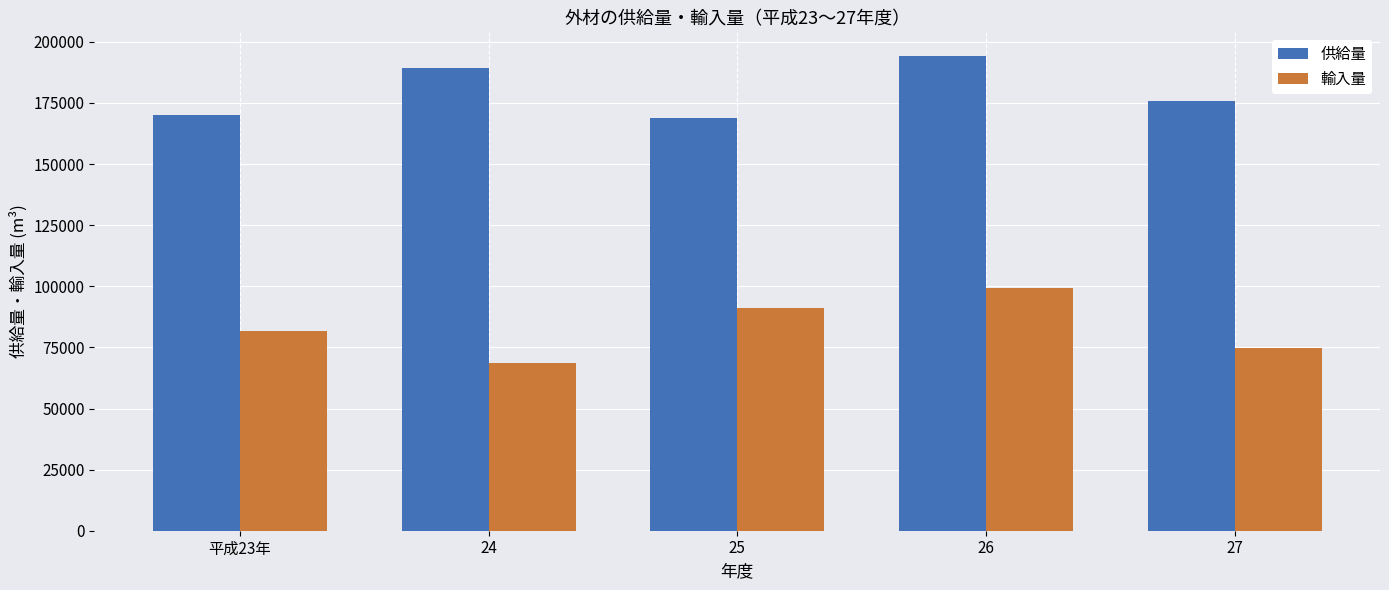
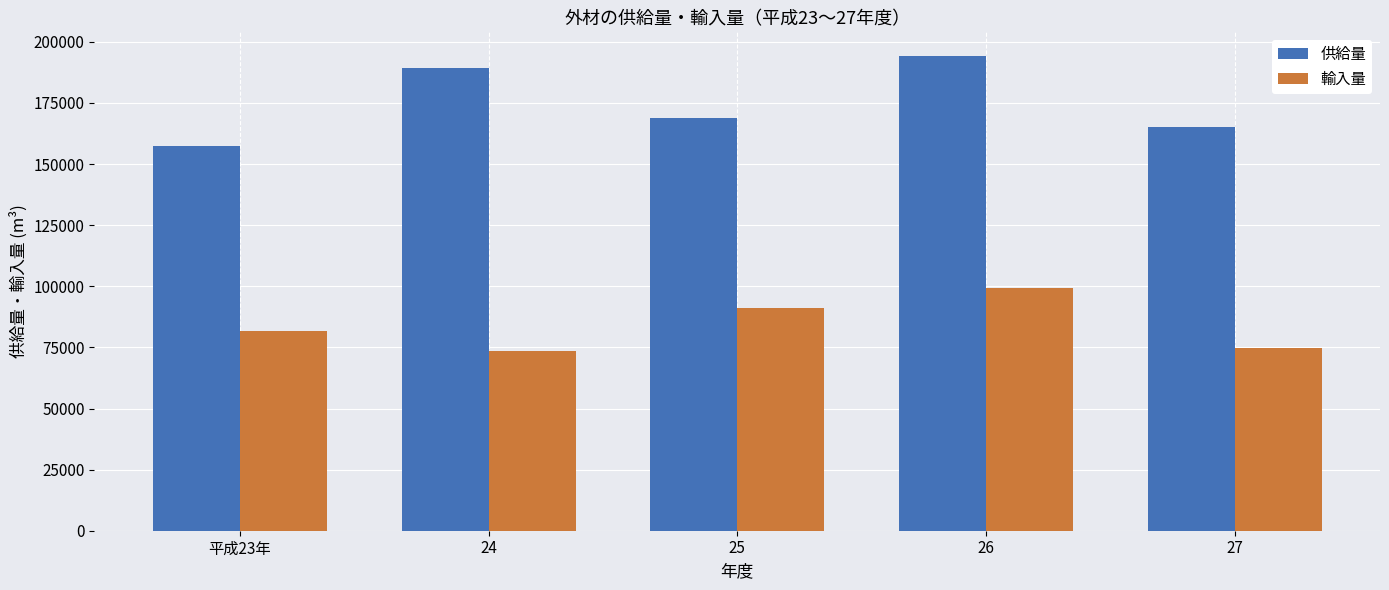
供給量, 平成23年: 170000 -> 157000
輸入量, 24: 68000 -> 73000
供給量, 27: 176000 -> 165000
